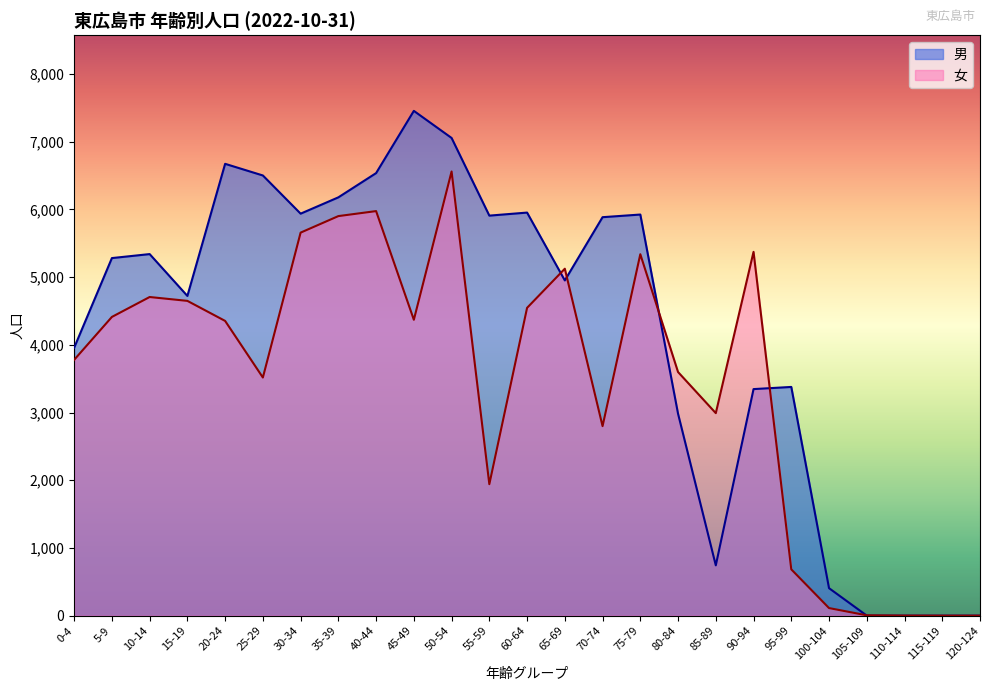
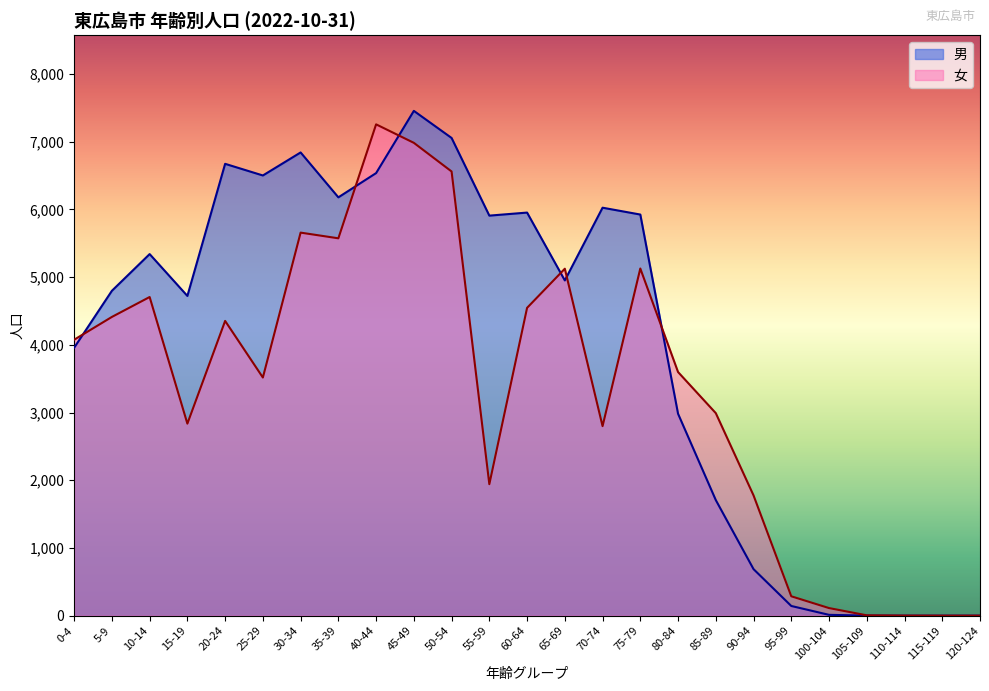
女, 0-4: 3,800 -> 4,100
男, 5-9: 5,300 -> 4,800
女, 15-19: 4,600 -> 2,800
男, 30-34: 5,900 -> 6,800
女, 35-39: 5,900 -> 5,600
女, 40-44: 6,000 -> 7,300
女, 45-49: 4,400 -> 7,000
男, 70-74: 5,900 -> 6,000
女, 75-79: 5,300 -> 5,100
男, 85-89: 700 -> 1,700
男, 90-94: 3,300 -> 700
女, 90-94: 5,400 -> 1,800
男, 95-99: 3,400 -> 100
女, 95-99: 700 -> 300
男, 100-104: 400 -> 0
